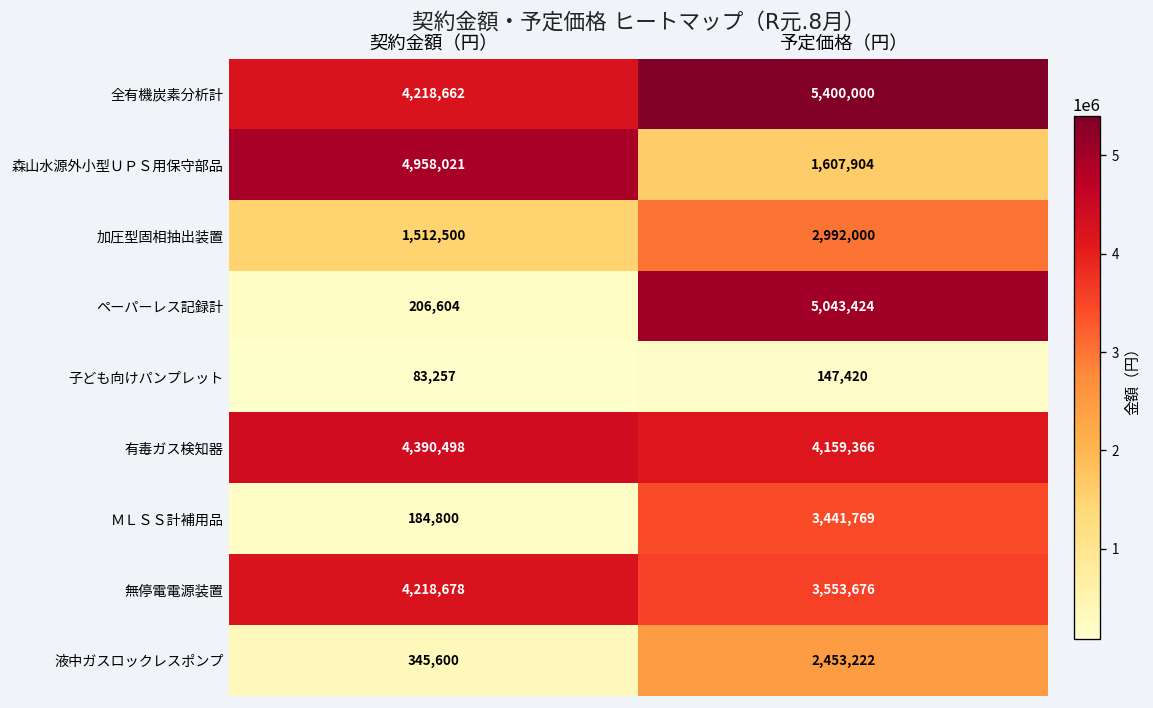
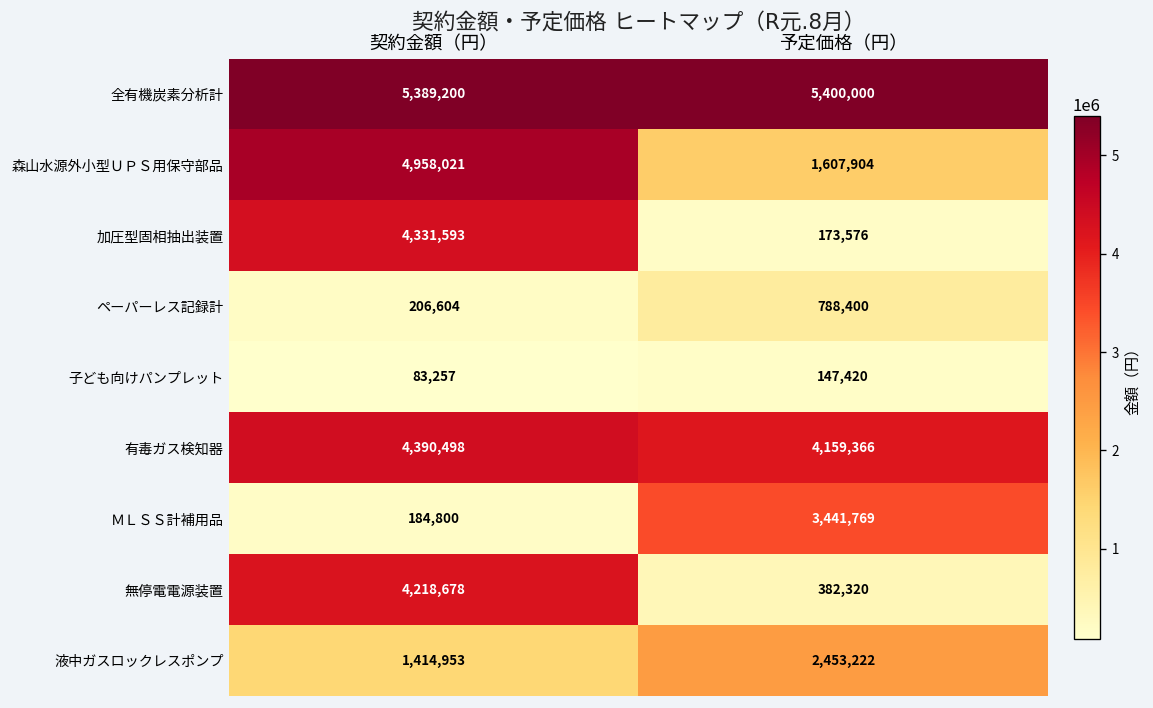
全有機炭素分析計, 契約金額（円）: 4,218,662 -> 5,389,200
加圧型固相抽出装置, 契約金額（円）: 1,512,500 -> 4,331,593
加圧型固相抽出装置, 予定価格（円）: 2,992,000 -> 173,576
ペーパーレス記録計, 予定価格（円）: 5,043,424 -> 788,400
無停電電源装置, 予定価格（円）: 3,553,676 -> 382,320
液中ガスロックレスポンプ, 契約金額（円）: 345,600 -> 1,414,953
